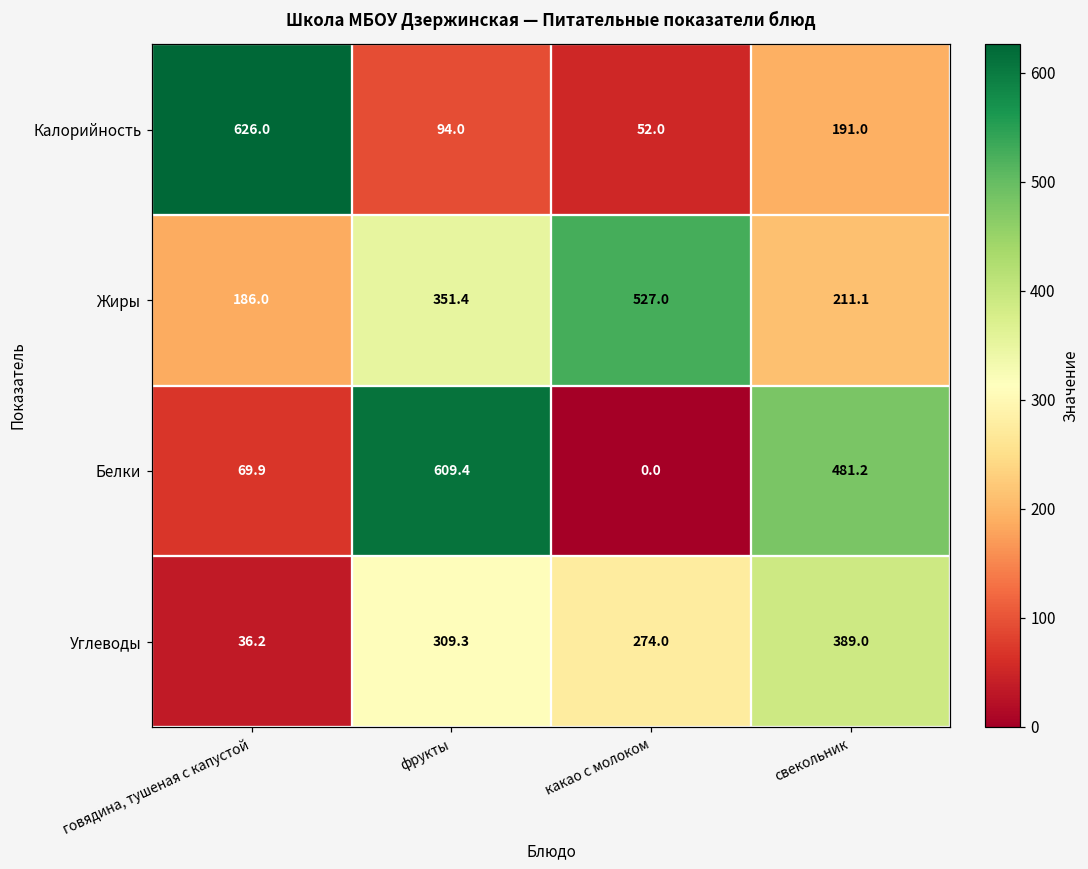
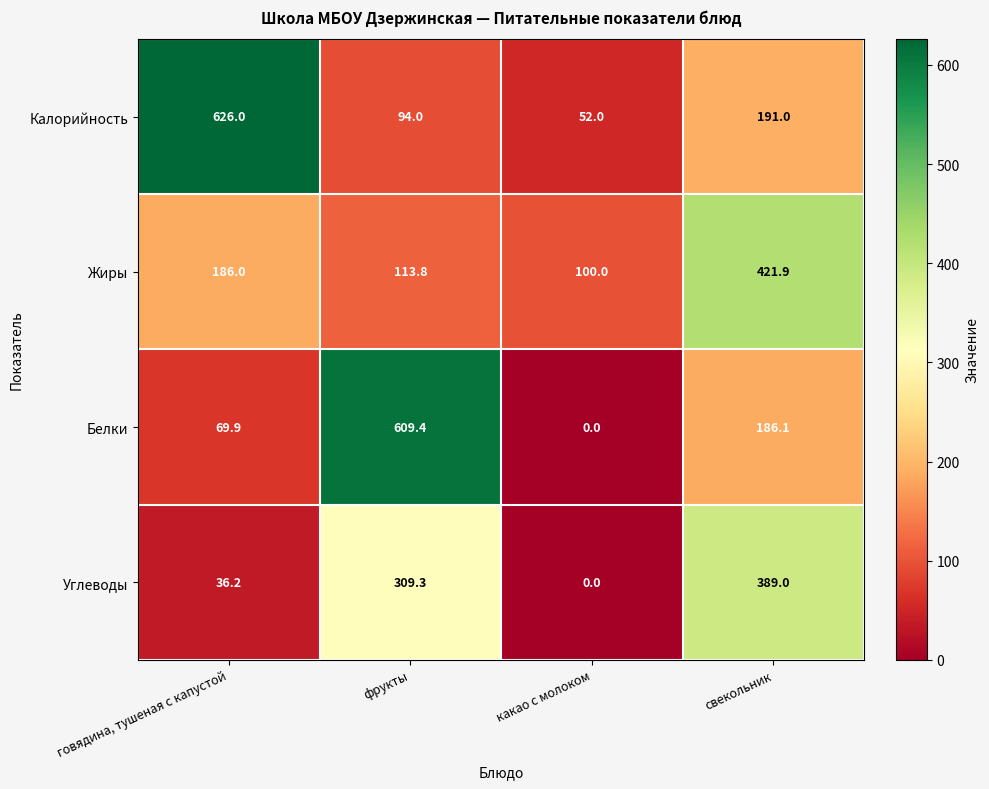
Жиры, фрукты: 351.4 -> 113.8
Жиры, какао с молоком: 527.0 -> 100.0
Жиры, свекольник: 211.1 -> 421.9
Белки, свекольник: 481.2 -> 186.1
Углеводы, какао с молоком: 274.0 -> 0.0
